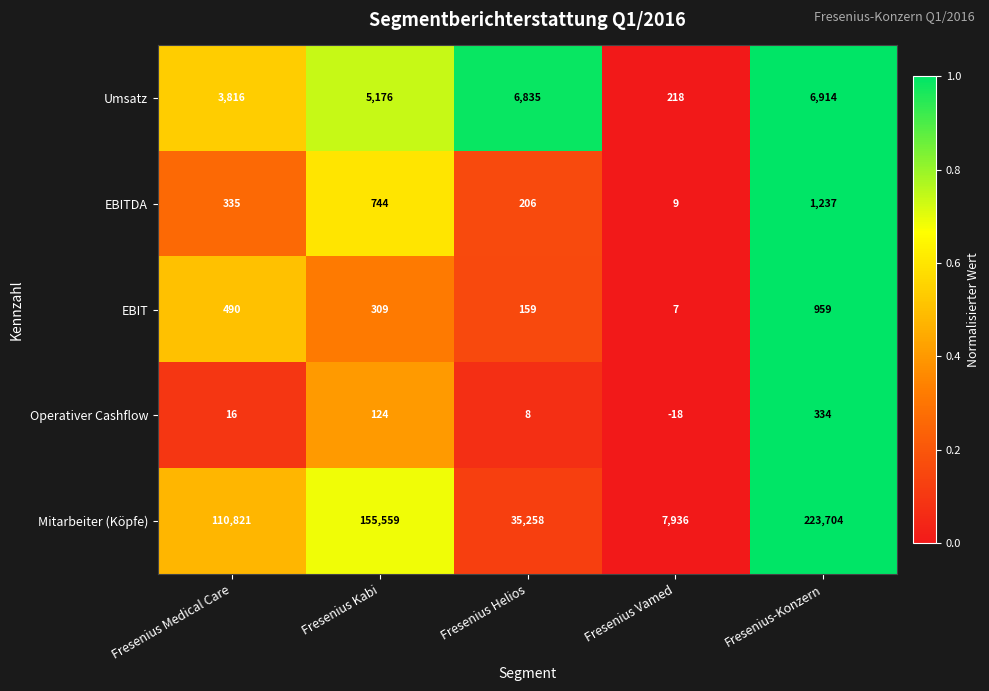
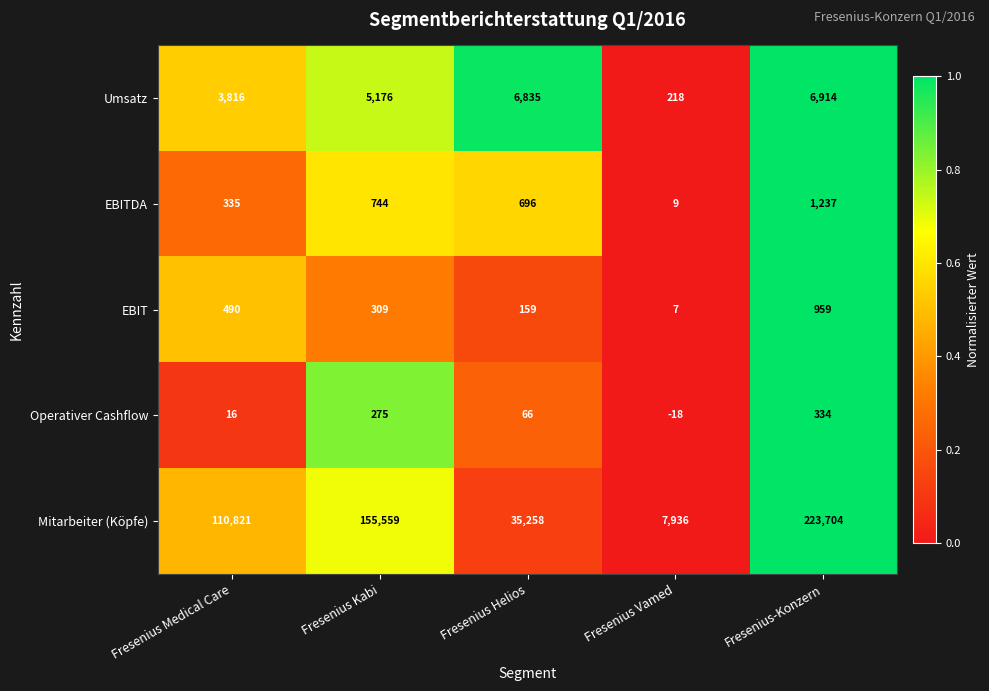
EBITDA, Fresenius Helios: 206 -> 696
Operativer Cashflow, Fresenius Kabi: 124 -> 275
Operativer Cashflow, Fresenius Helios: 8 -> 66
